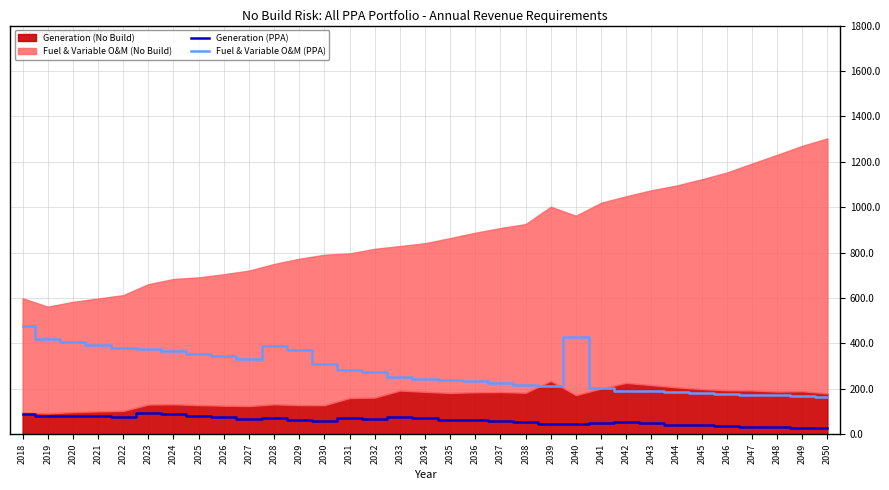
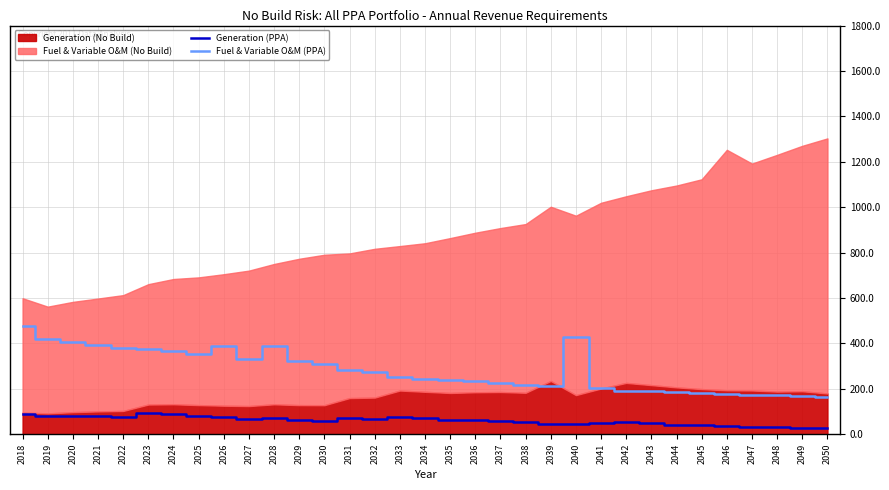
Fuel & Variable O&M (PPA), 2026: 340 -> 390
Fuel & Variable O&M (PPA), 2029: 370 -> 320
Fuel & Variable O&M (No Build), 2046: 960 -> 1060
